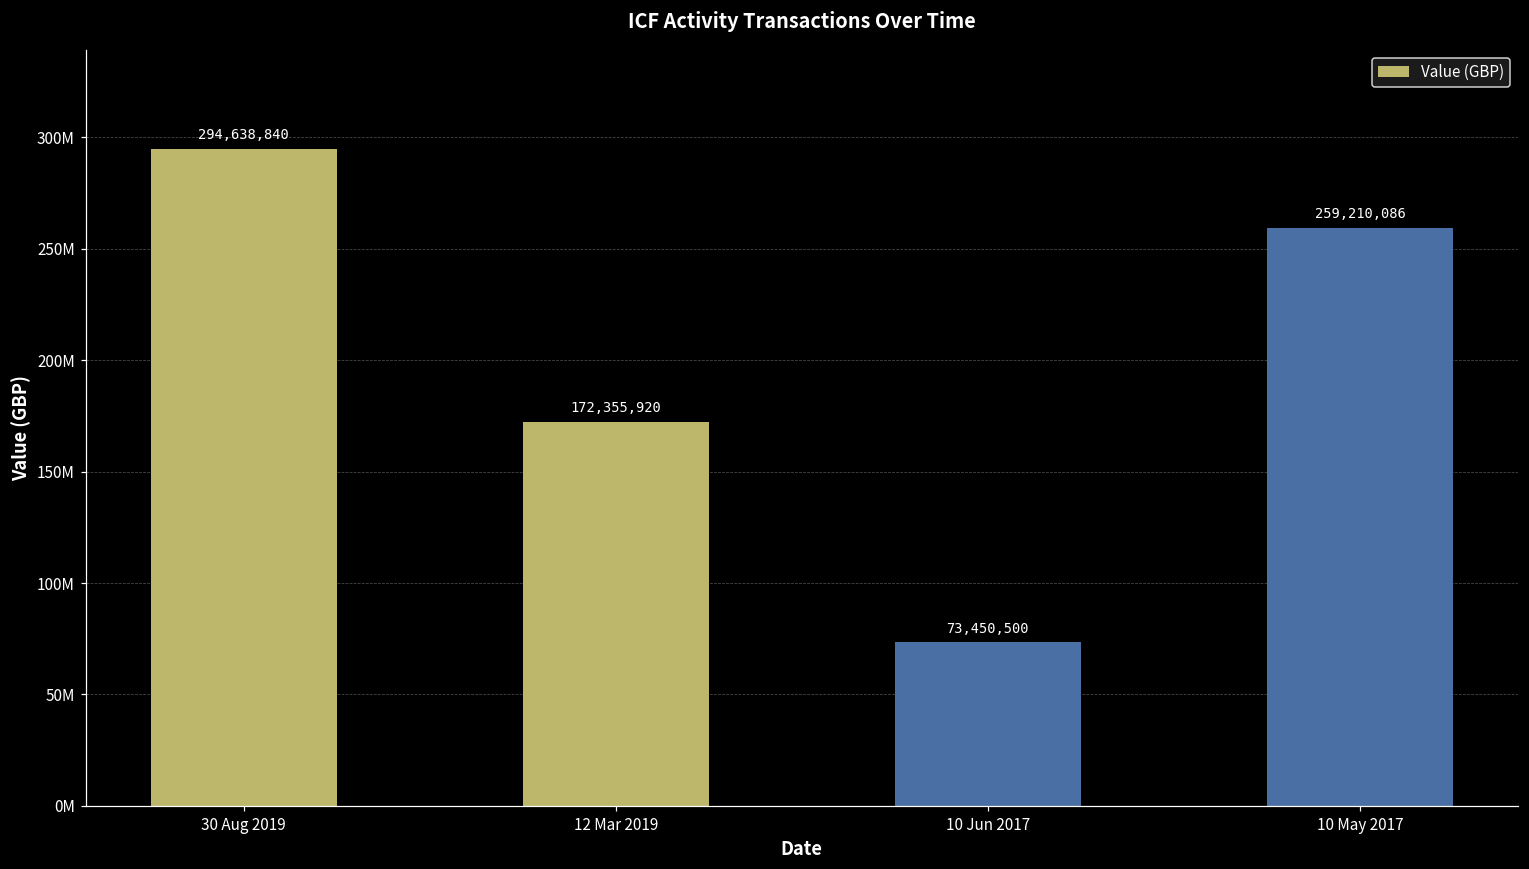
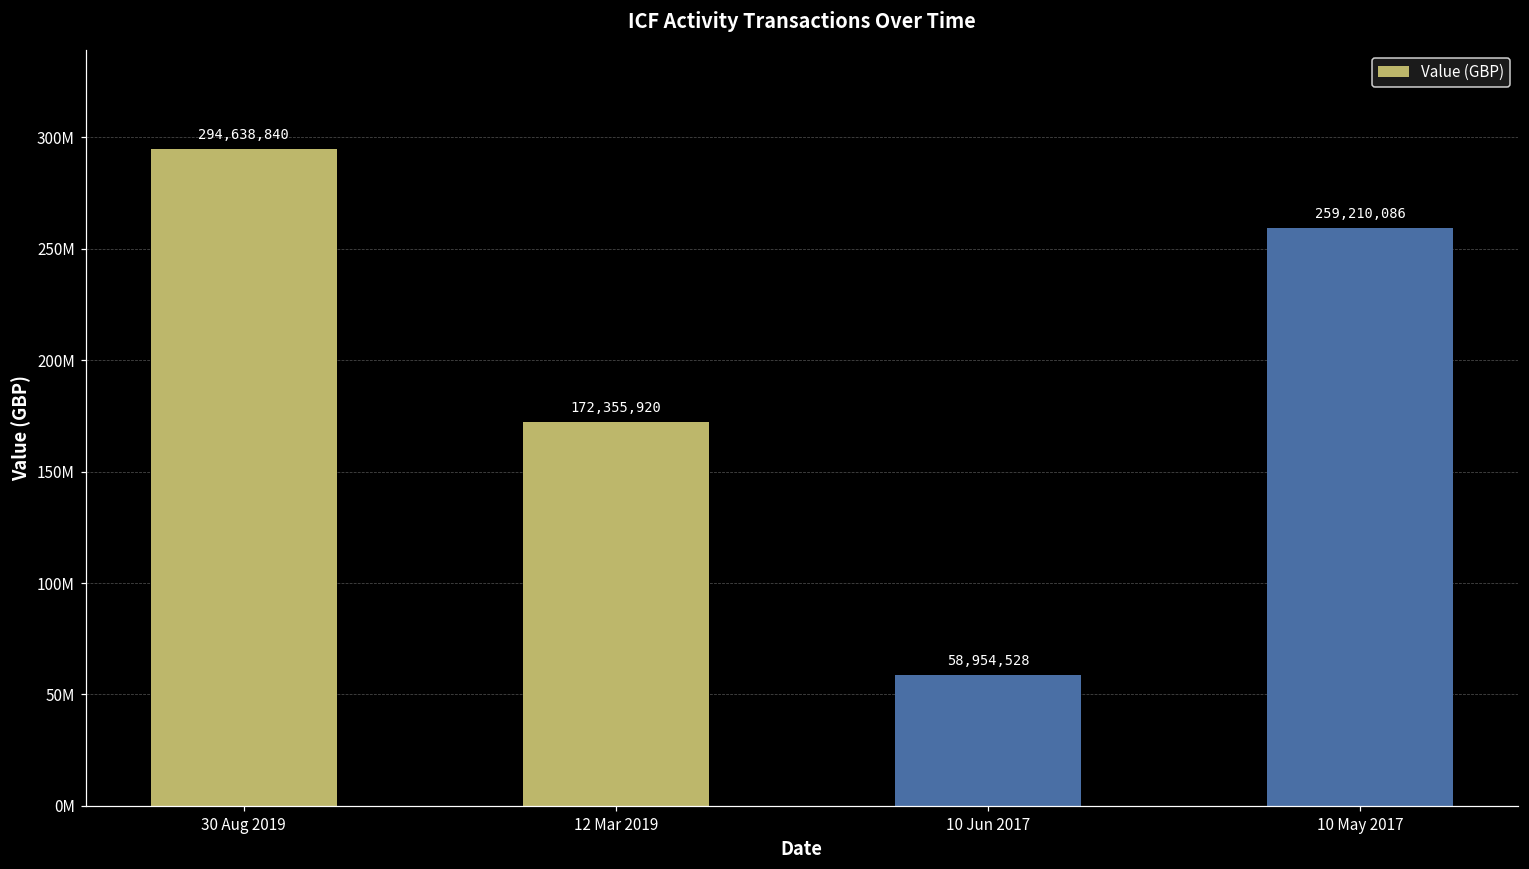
10 Jun 2017: 73,450,500 -> 58,954,528
